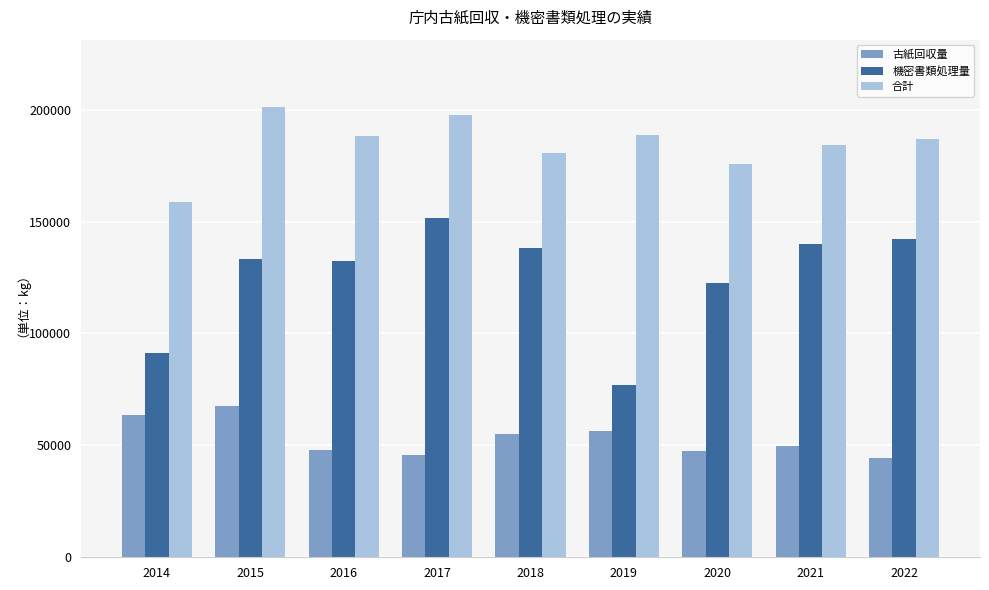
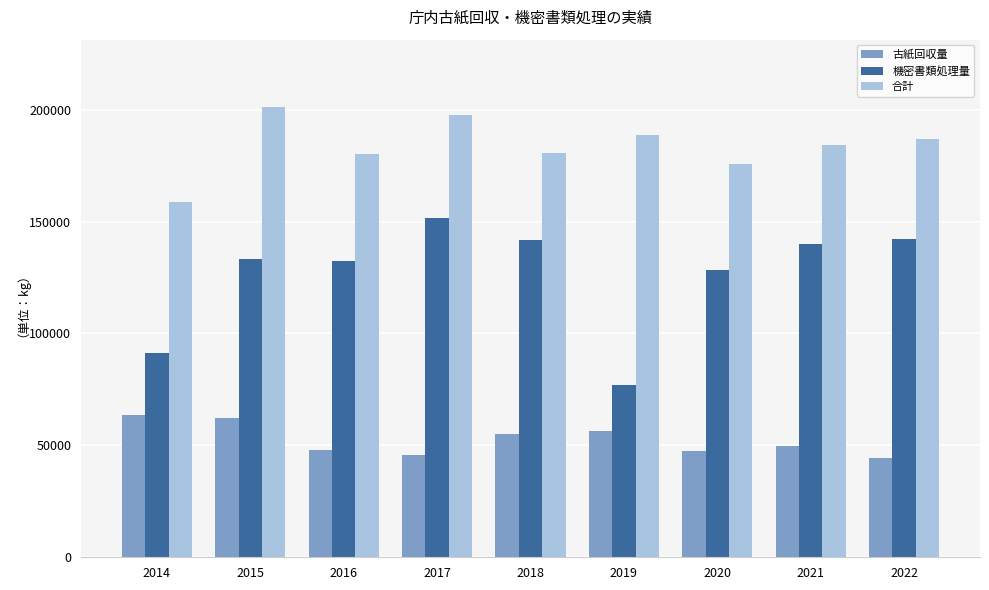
古紙回収量, 2015: 68000 -> 62000
合計, 2016: 188000 -> 180000
機密書類処理量, 2018: 138000 -> 142000
機密書類処理量, 2020: 123000 -> 128000
